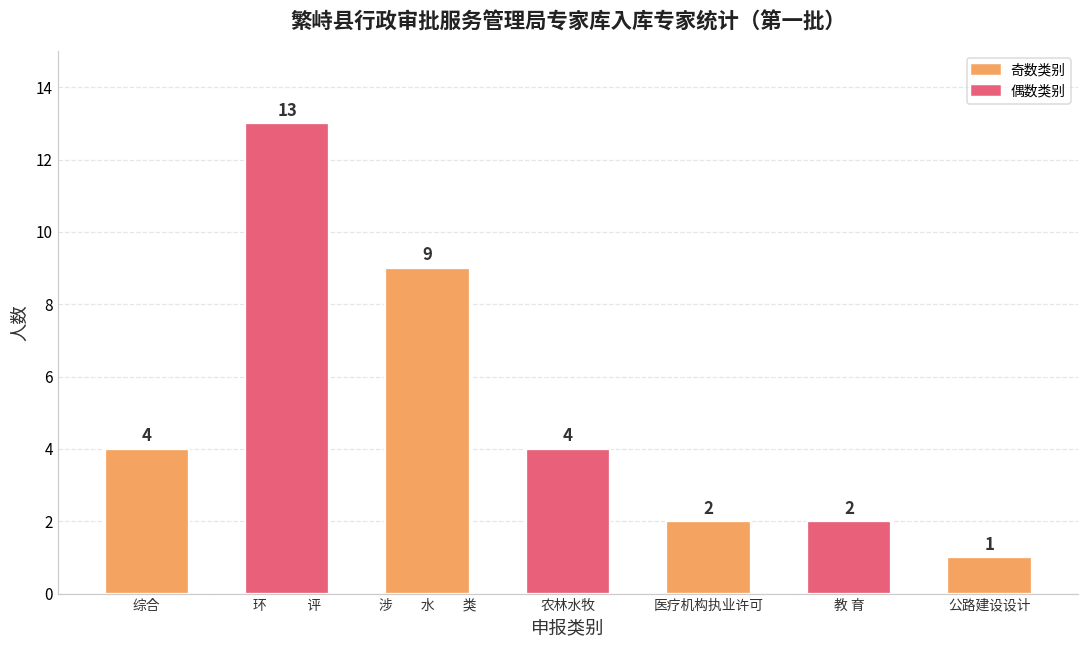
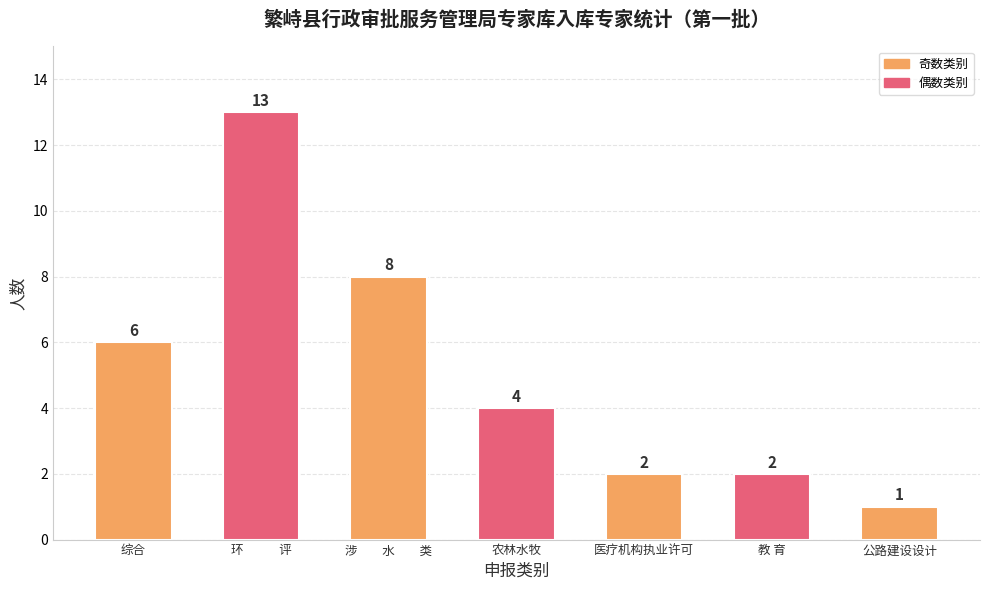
综合: 4 -> 6
涉 水 类: 9 -> 8
